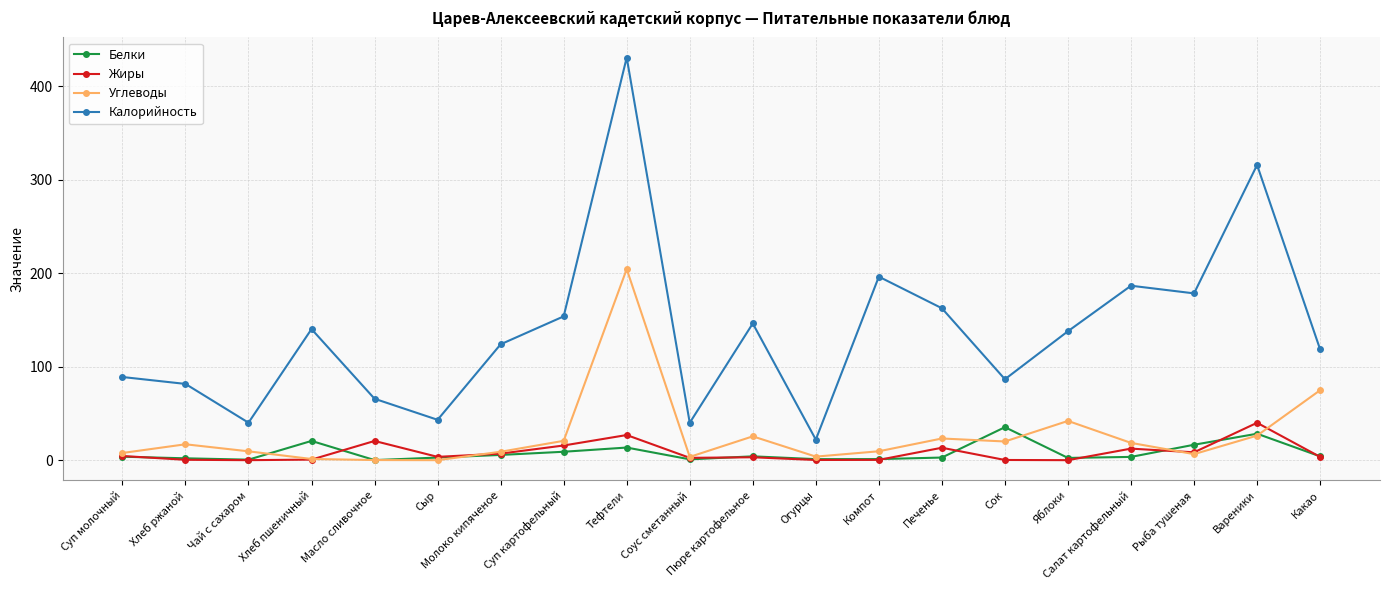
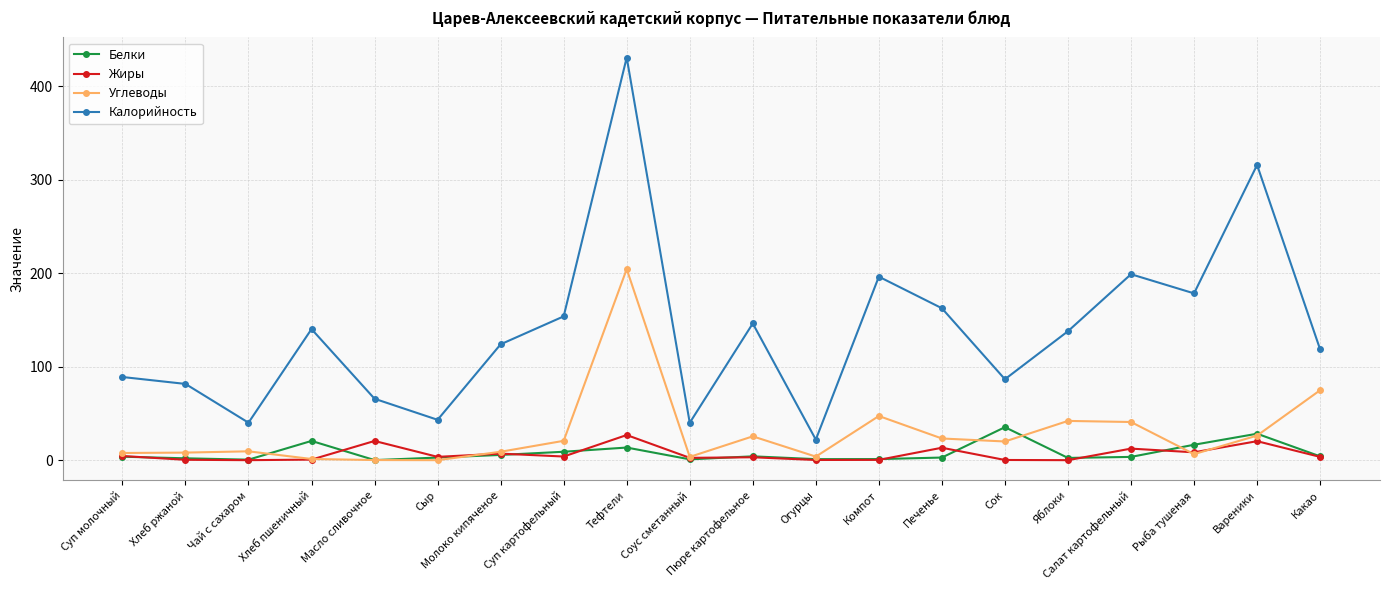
Углеводы, Хлеб ржаной: 20 -> 10
Жиры, Суп картофельный: 20 -> 0
Углеводы, Компот: 10 -> 50
Углеводы, Салат картофельный: 20 -> 40
Калорийность, Салат картофельный: 190 -> 200
Жиры, Вареники: 40 -> 20
